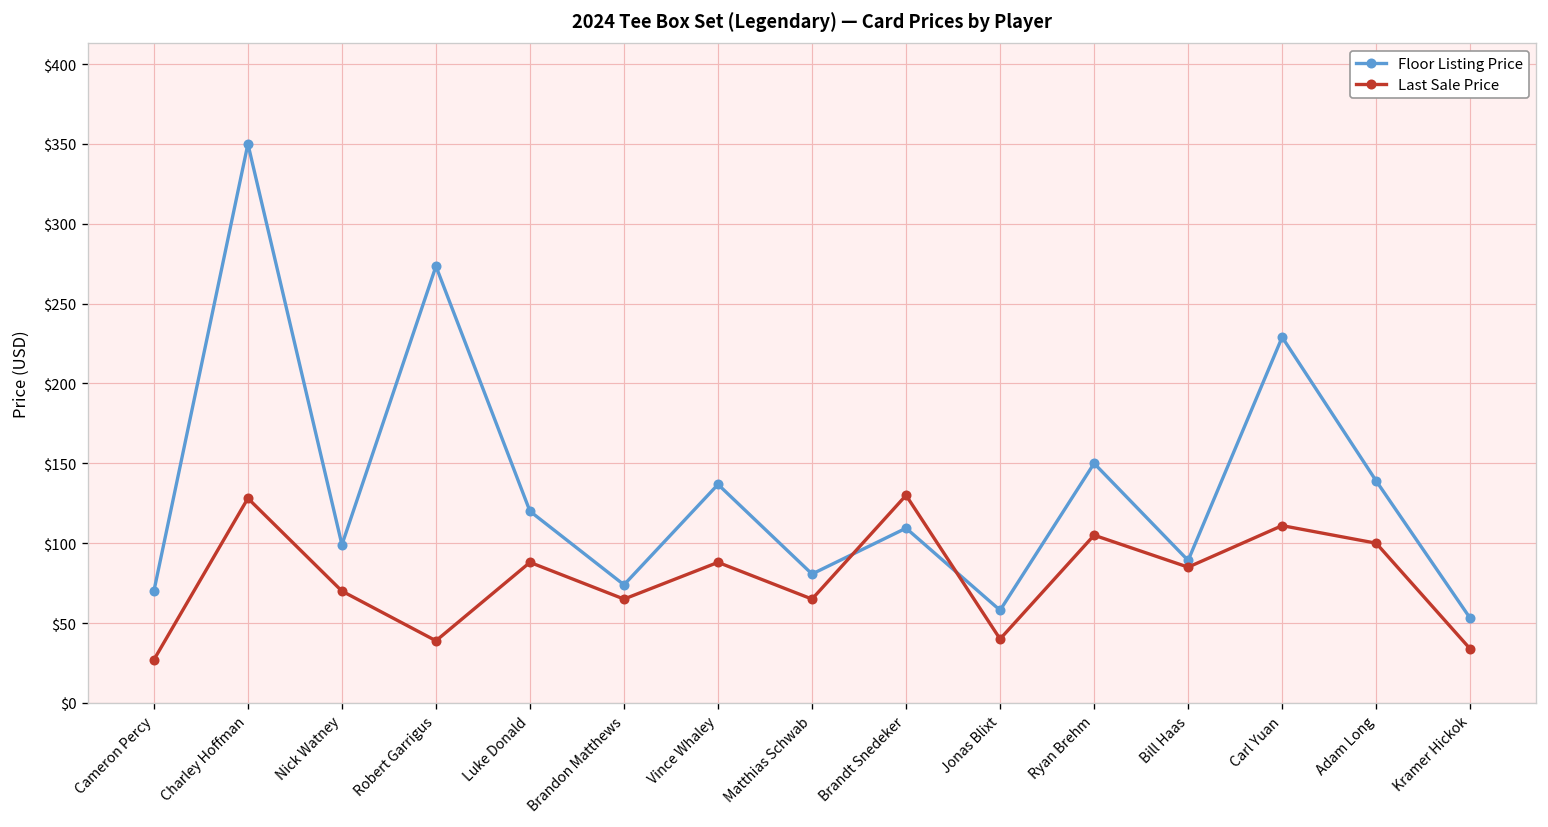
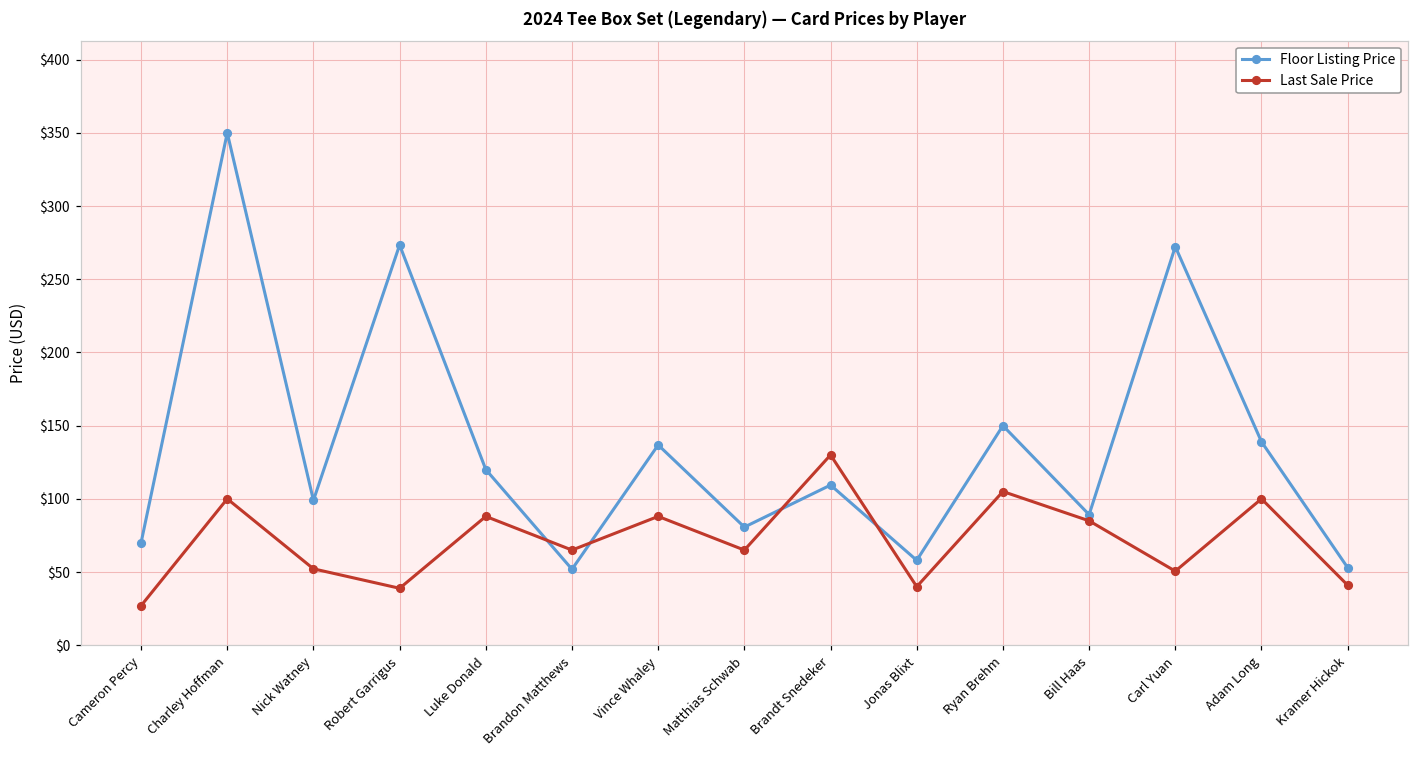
Last Sale Price, Charley Hoffman: $128 -> $100
Last Sale Price, Nick Watney: $70 -> $52
Floor Listing Price, Brandon Matthews: $74 -> $52
Floor Listing Price, Carl Yuan: $229 -> $272
Last Sale Price, Carl Yuan: $111 -> $51
Last Sale Price, Kramer Hickok: $34 -> $41
